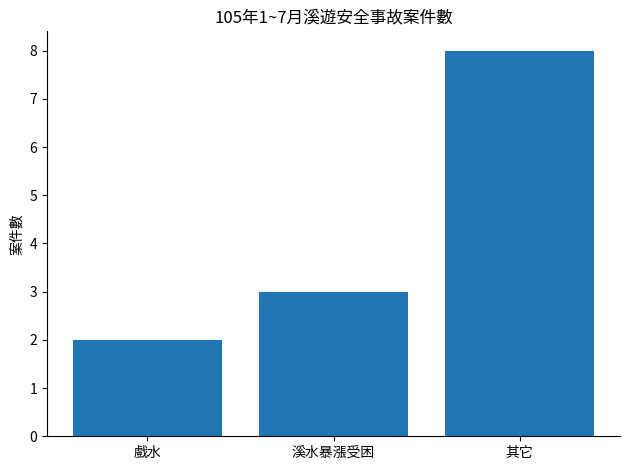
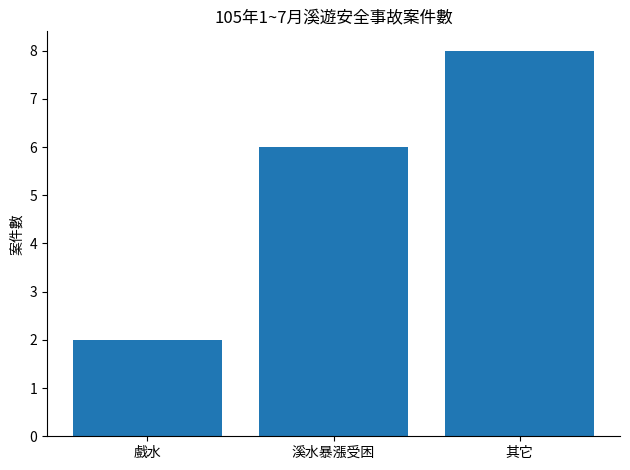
溪水暴漲受困: 3 -> 6
